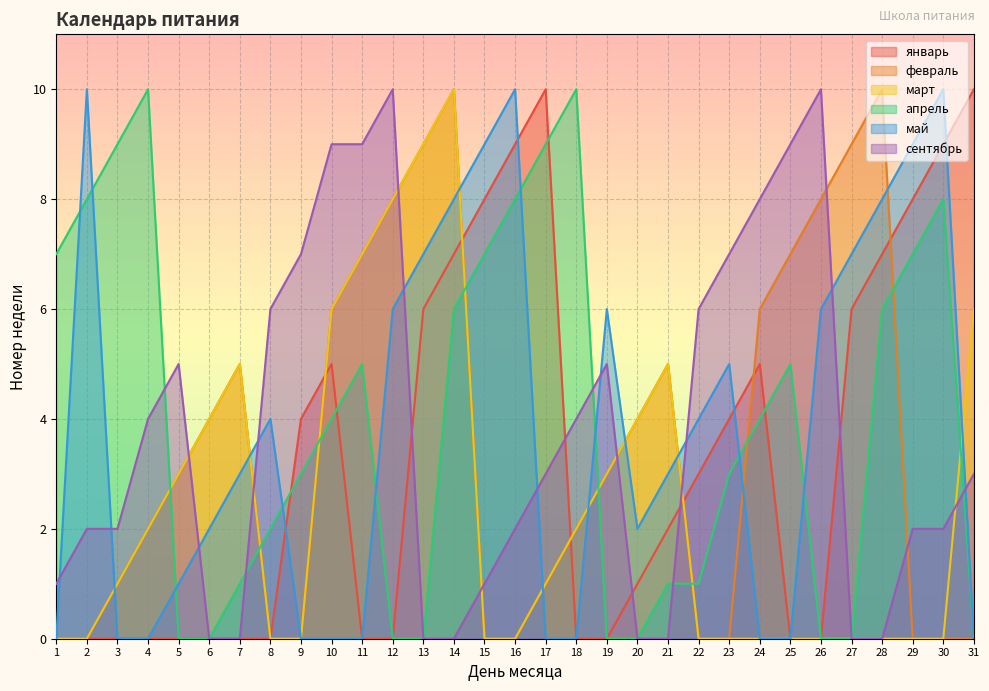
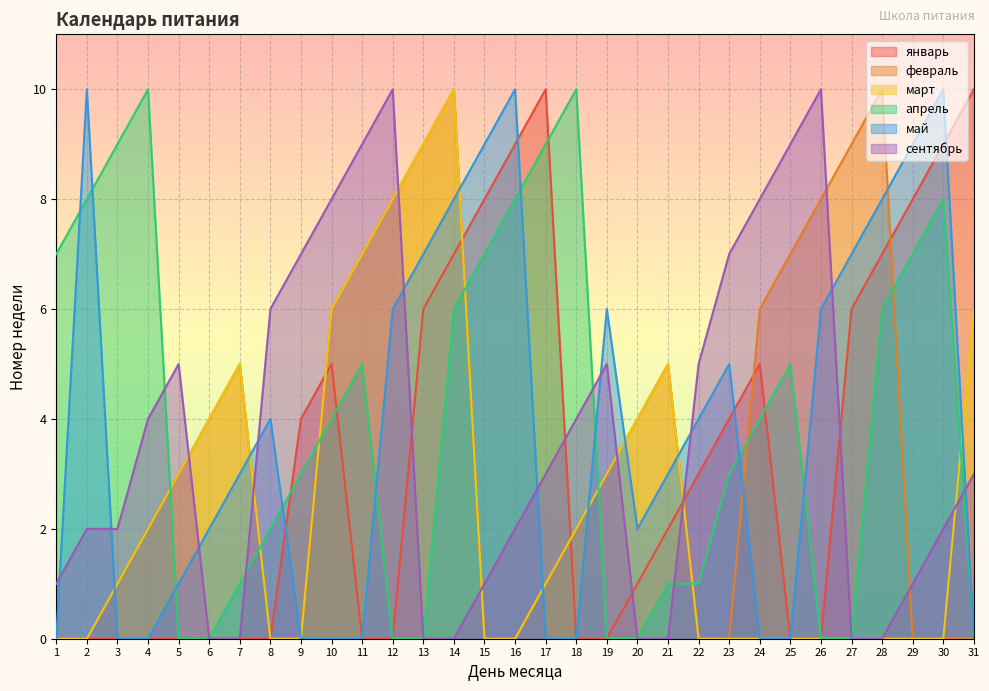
сентябрь, 10: 9 -> 8
сентябрь, 22: 6 -> 5
сентябрь, 29: 2 -> 1
